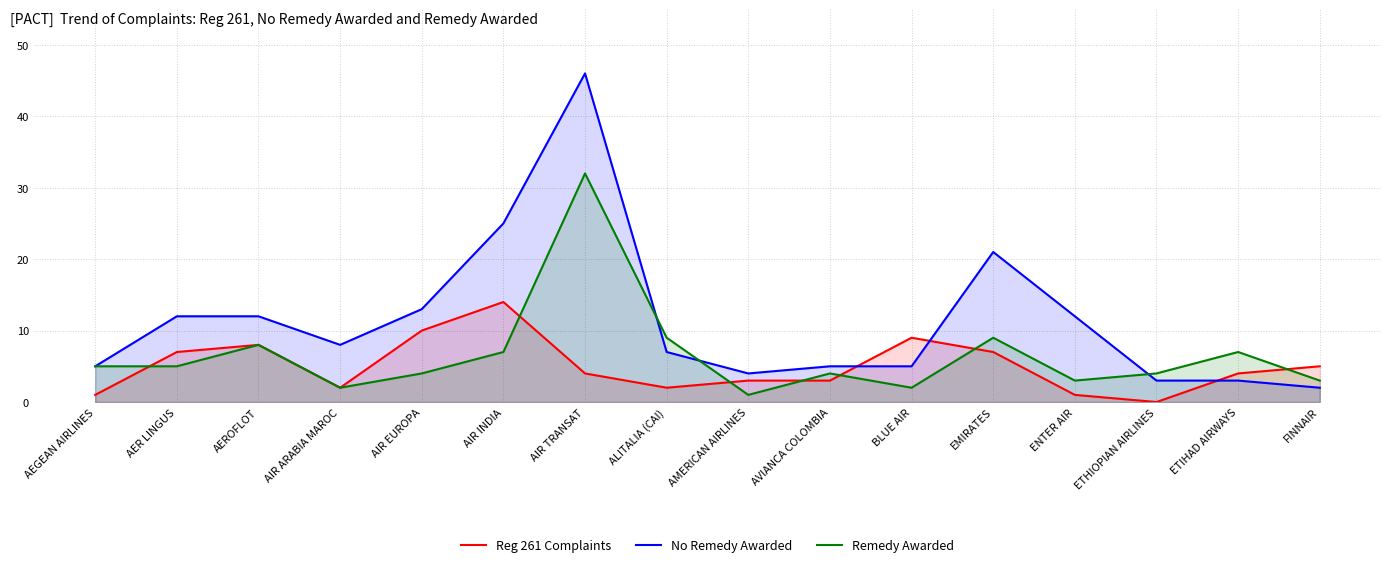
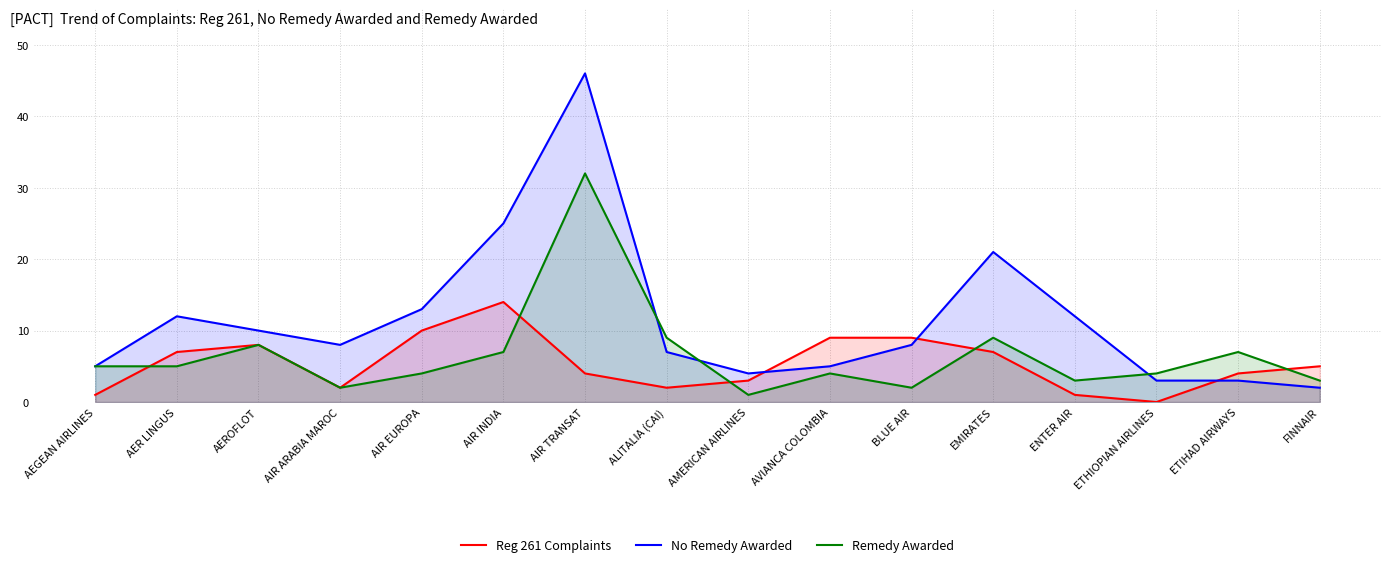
No Remedy Awarded, AEROFLOT: 12 -> 10
Reg 261 Complaints, AVIANCA COLOMBIA: 3 -> 9
No Remedy Awarded, BLUE AIR: 5 -> 8
